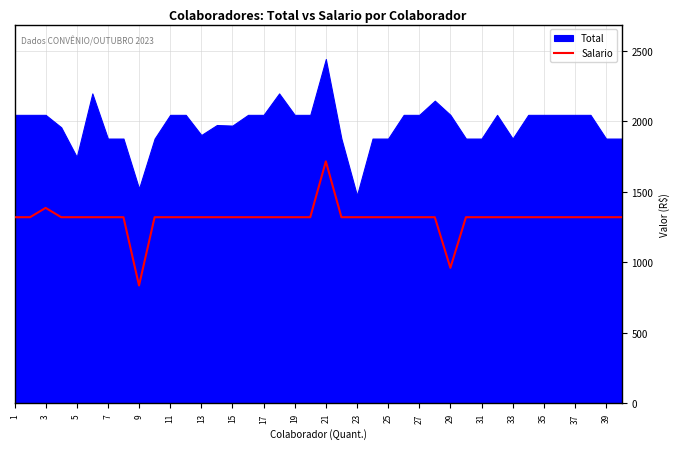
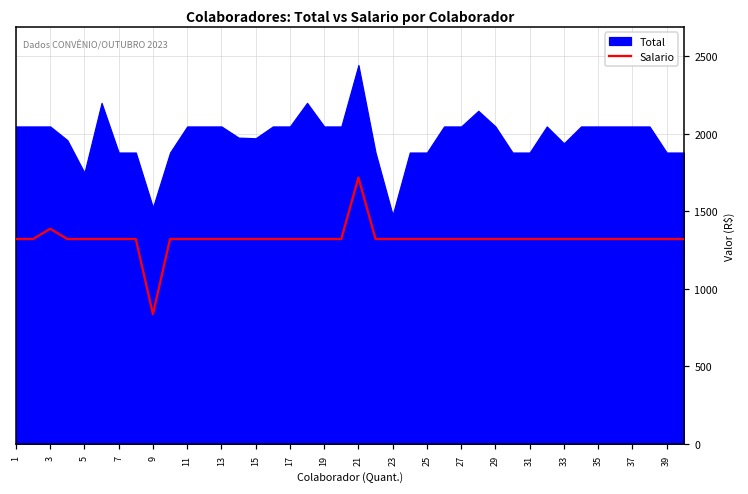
Total, 13: 1900 -> 2050
Salario, 29: 960 -> 1320
Total, 33: 1880 -> 1940
